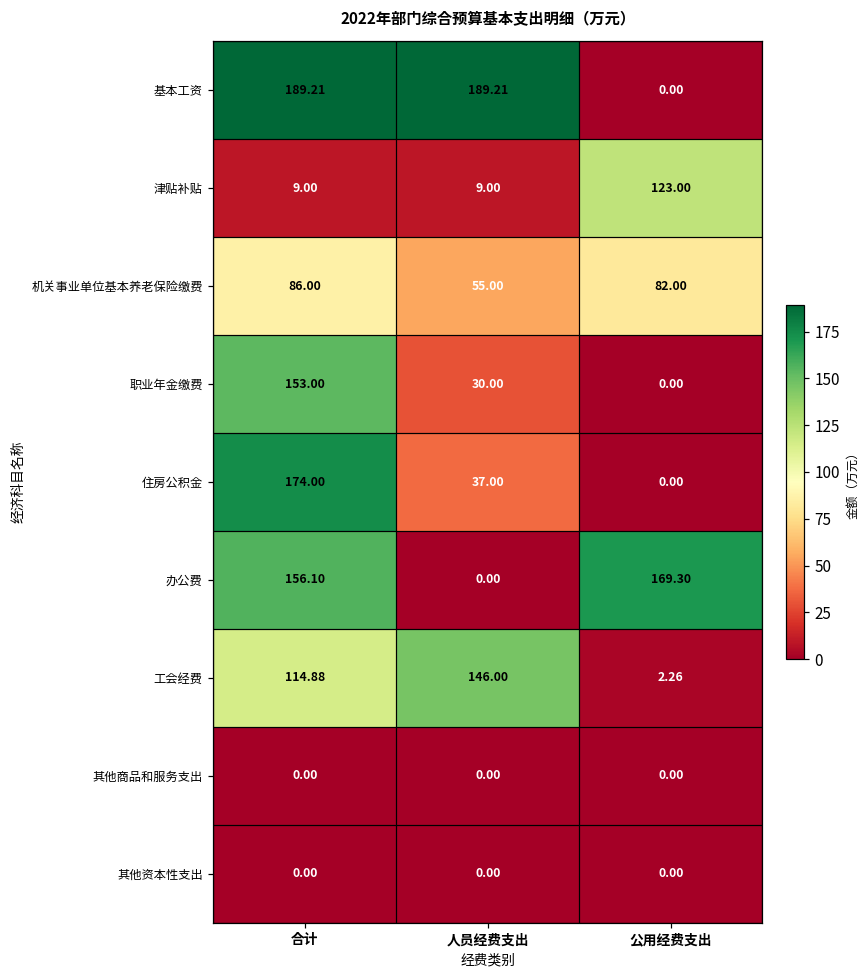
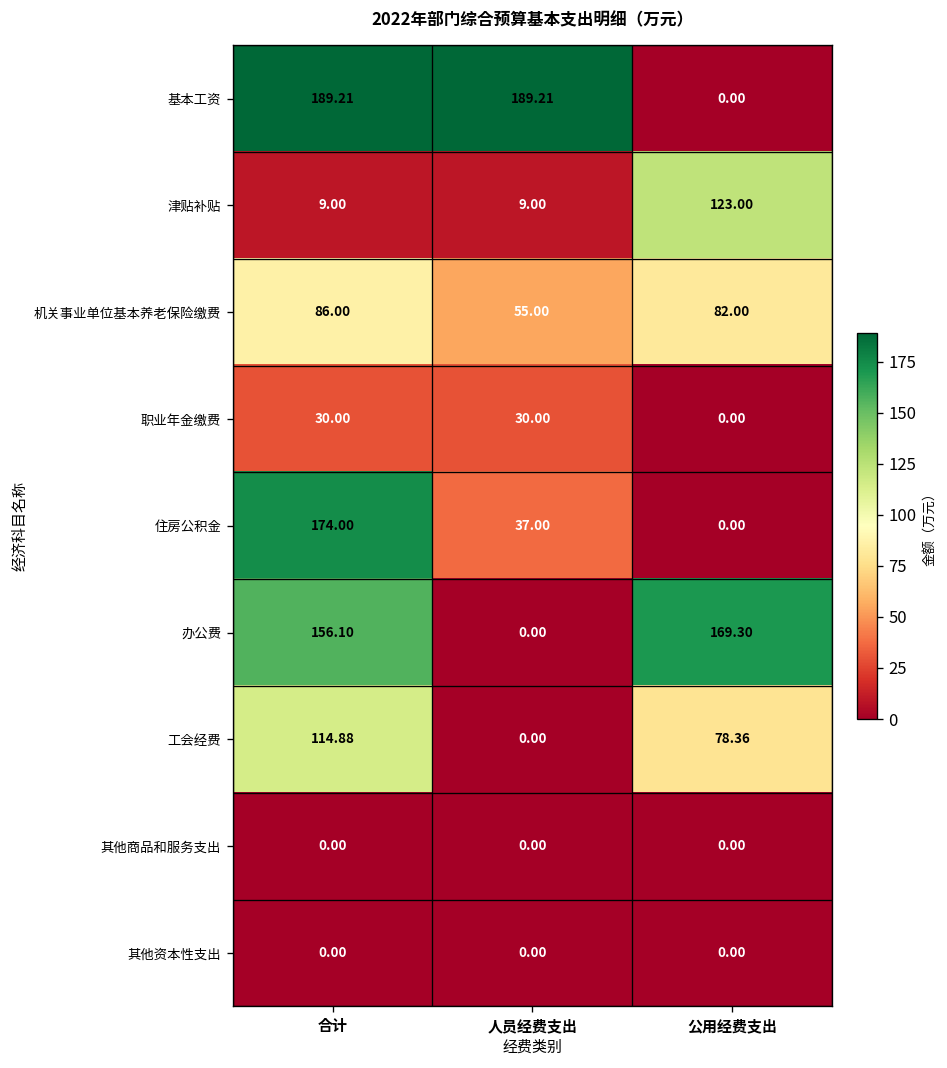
职业年金缴费, 合计: 153.00 -> 30.00
工会经费, 人员经费支出: 146.00 -> 0.00
工会经费, 公用经费支出: 2.26 -> 78.36
